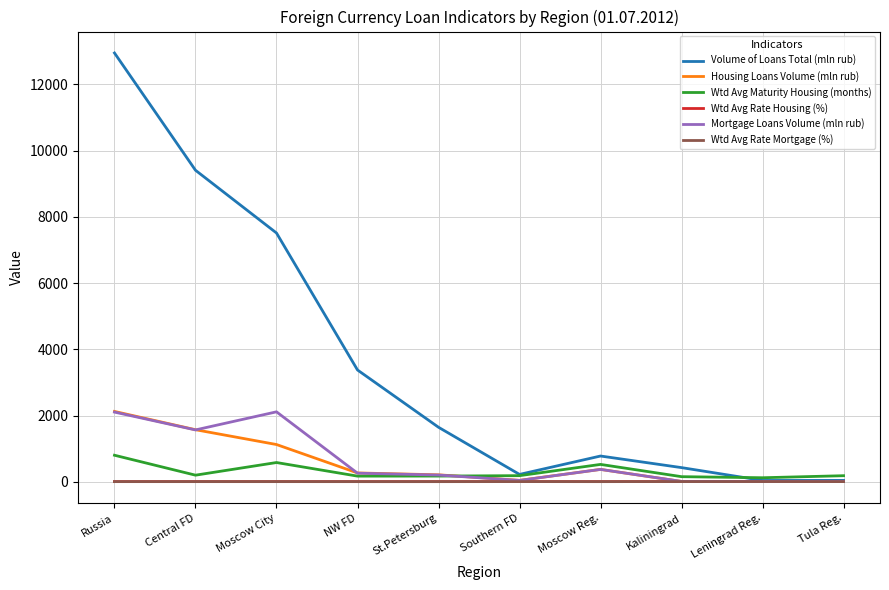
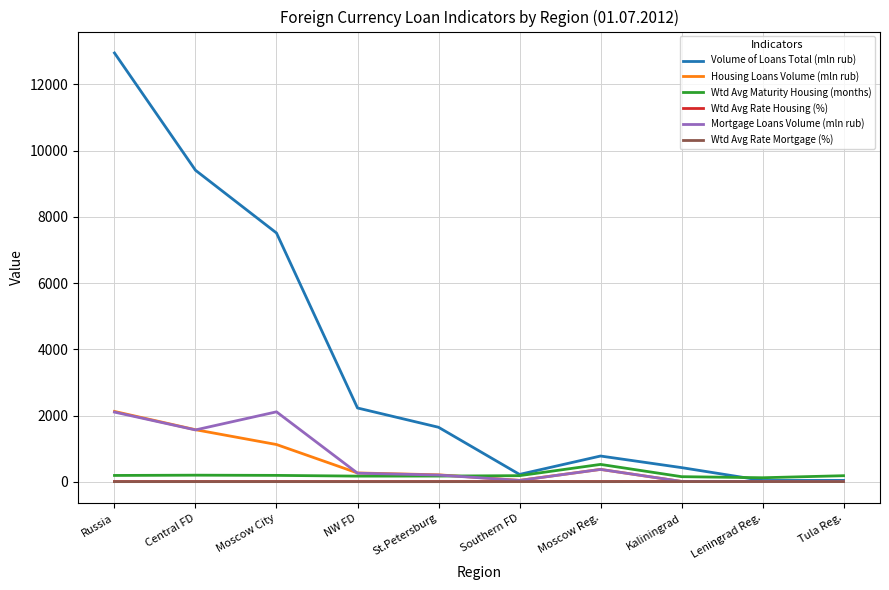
Wtd Avg Maturity Housing (months), Russia: 800 -> 200
Wtd Avg Maturity Housing (months), Moscow City: 600 -> 200
Volume of Loans Total (mln rub), NW FD: 3400 -> 2200
